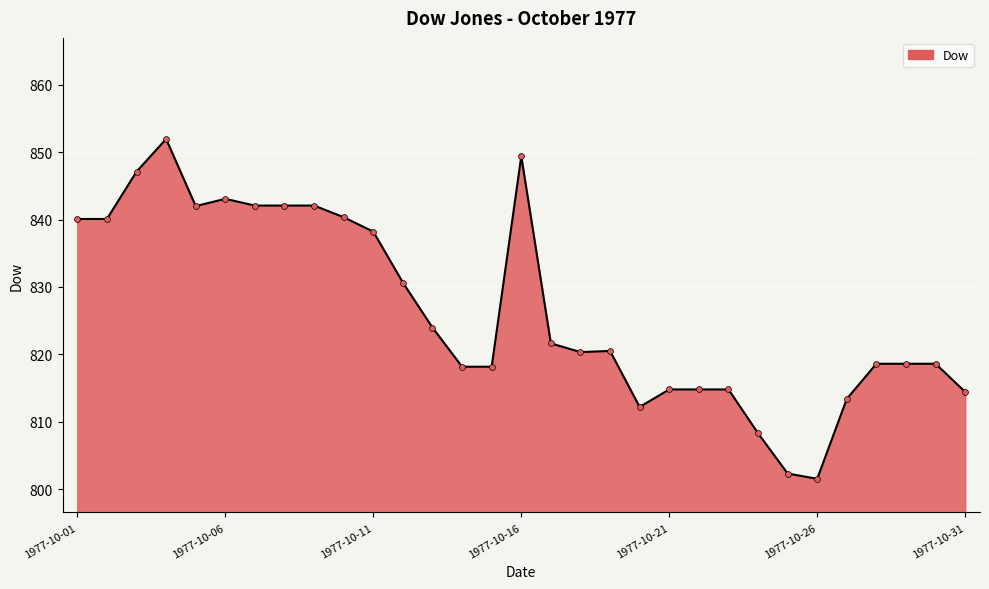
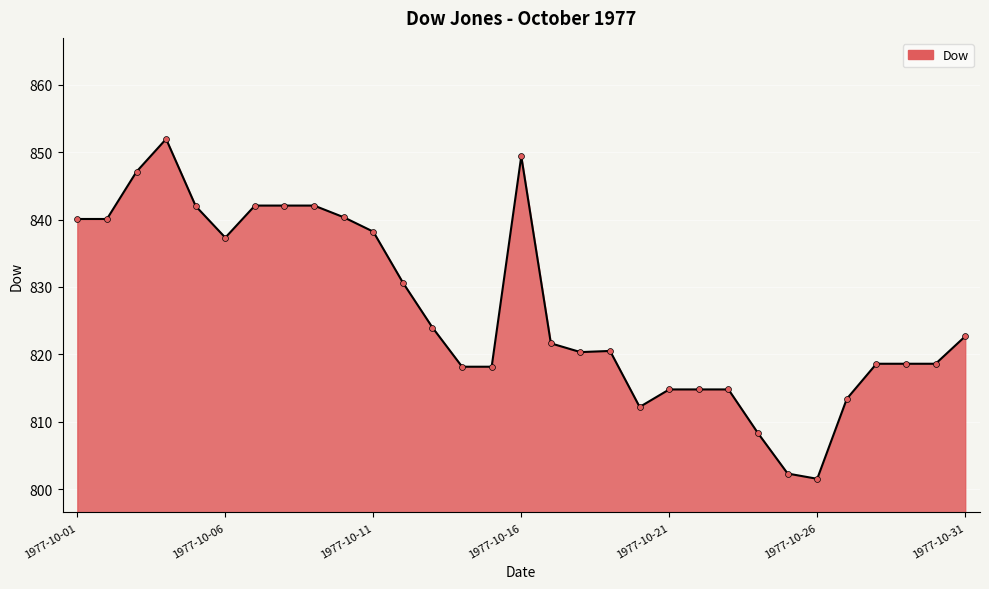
1977-10-06: 843 -> 837
1977-10-31: 814 -> 823
